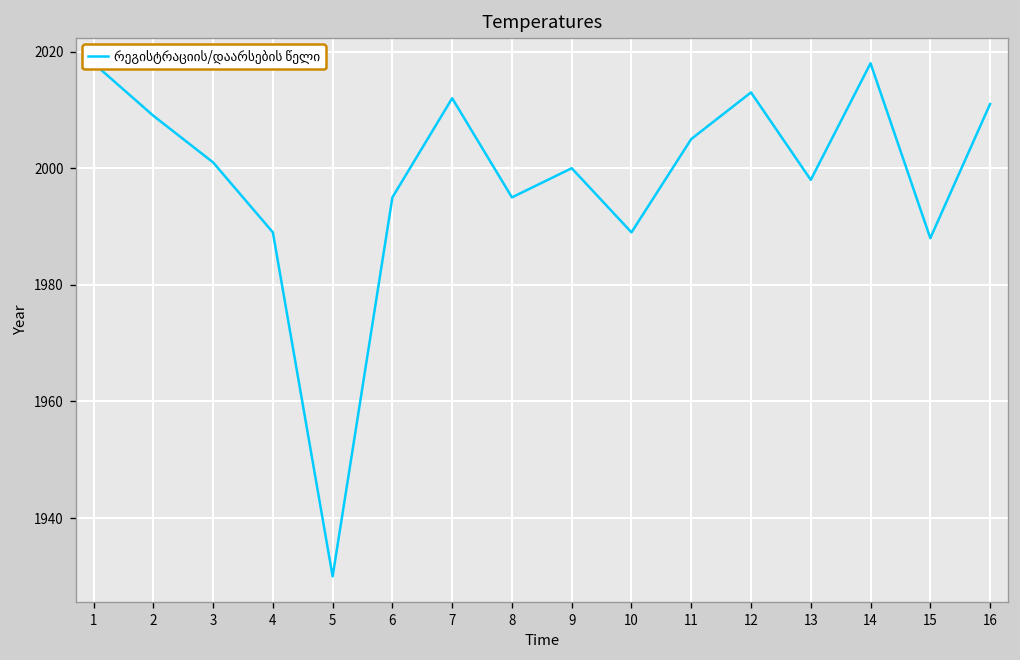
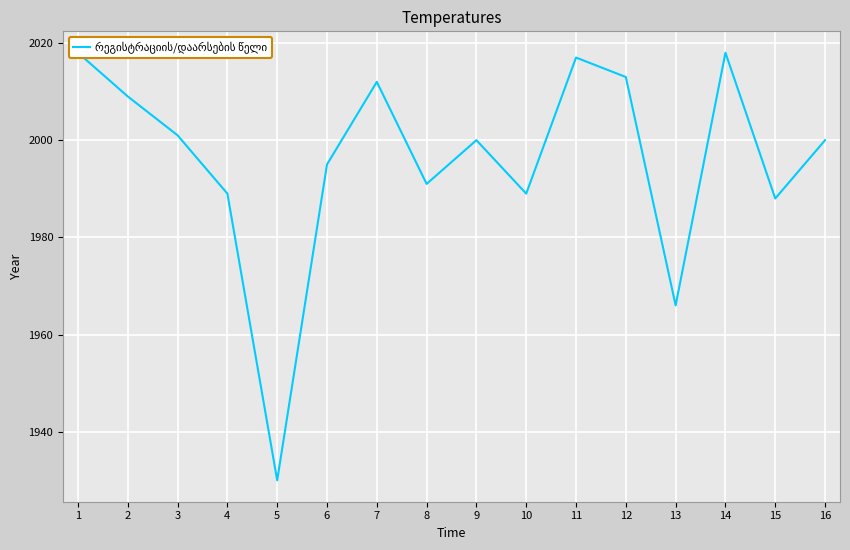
8: 1995 -> 1991
11: 2005 -> 2017
13: 1998 -> 1966
16: 2011 -> 2000
